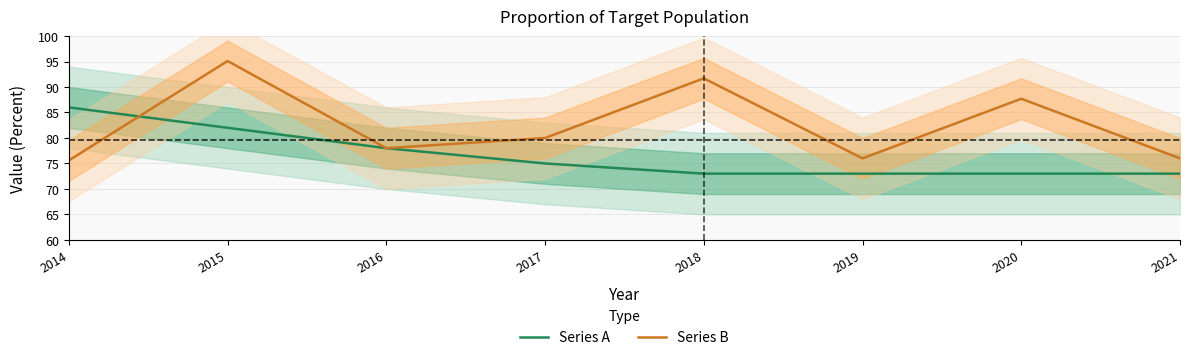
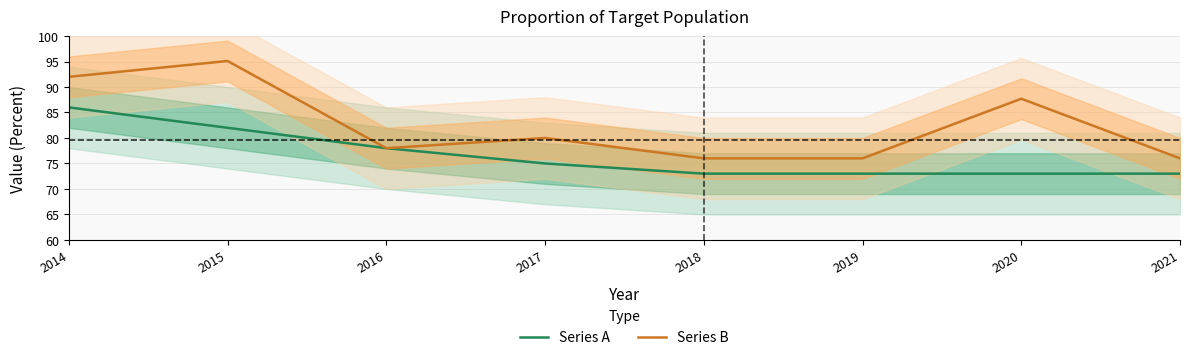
Series B, 2014: 76 -> 92
Series B, 2018: 92 -> 76
